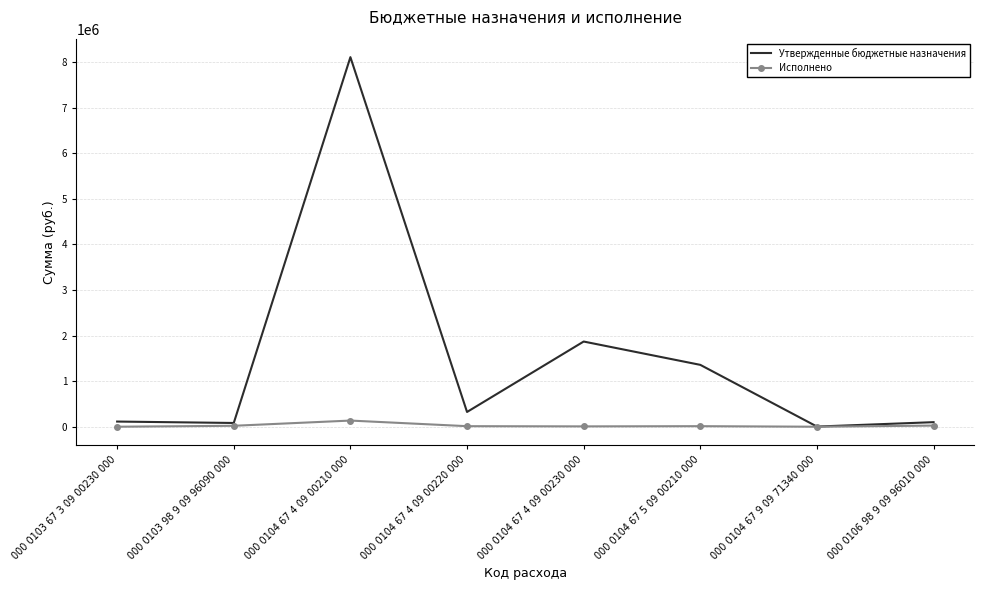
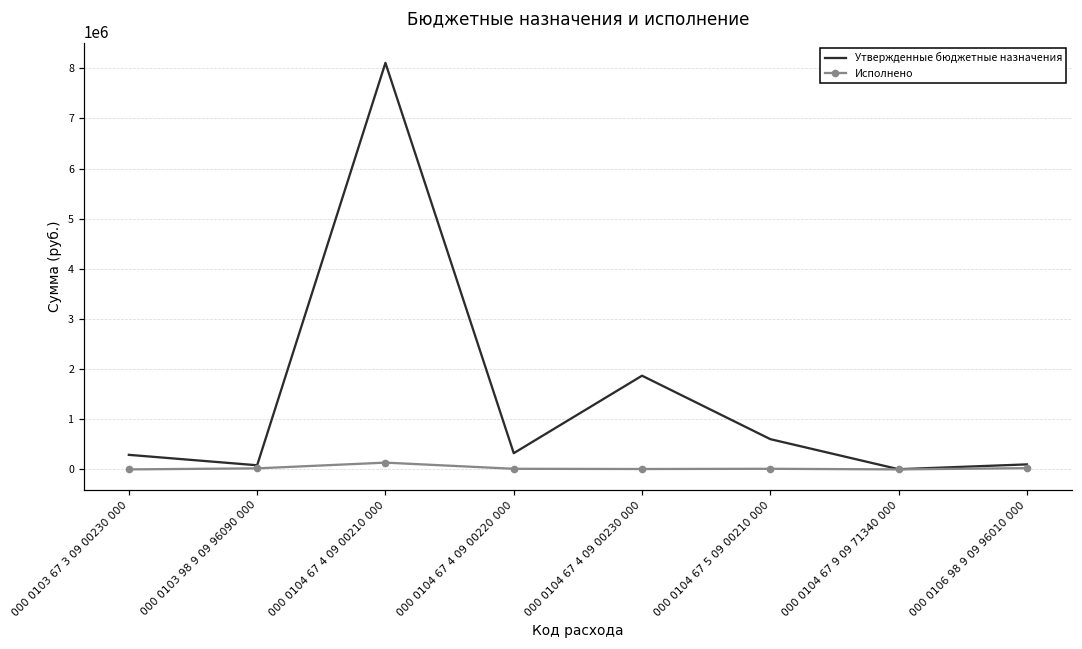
Утвержденные бюджетные назначения, 000 0103 67 3 09 00230 000: 100000 -> 300000
Утвержденные бюджетные назначения, 000 0104 67 5 09 00210 000: 1400000 -> 600000
